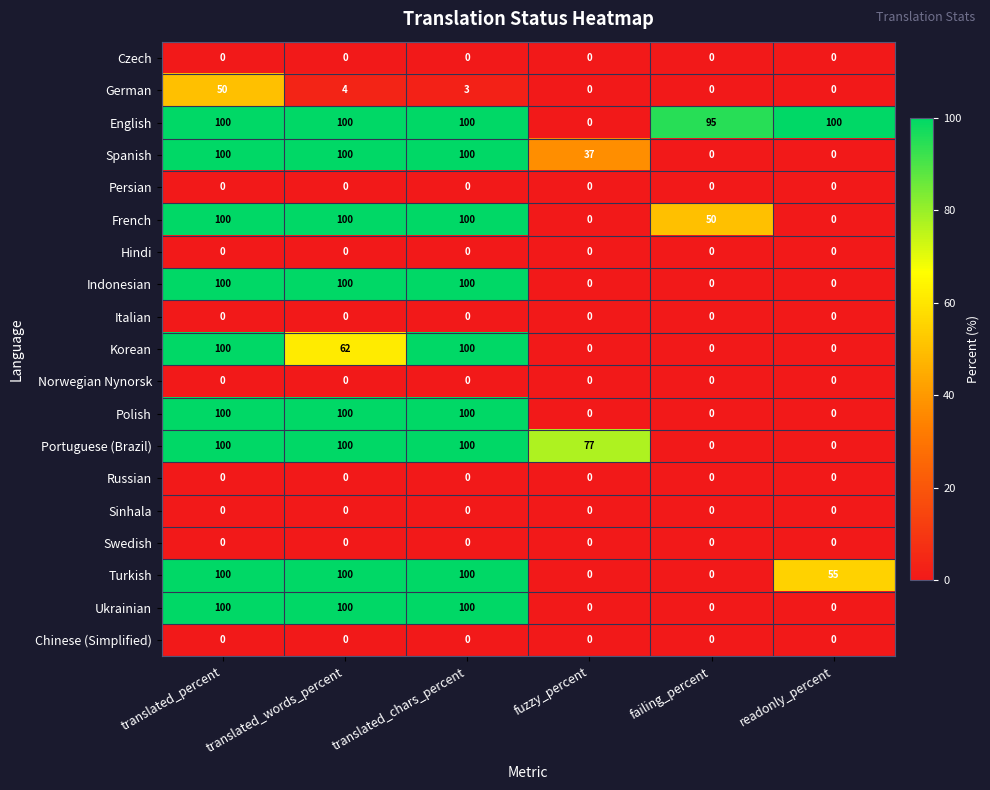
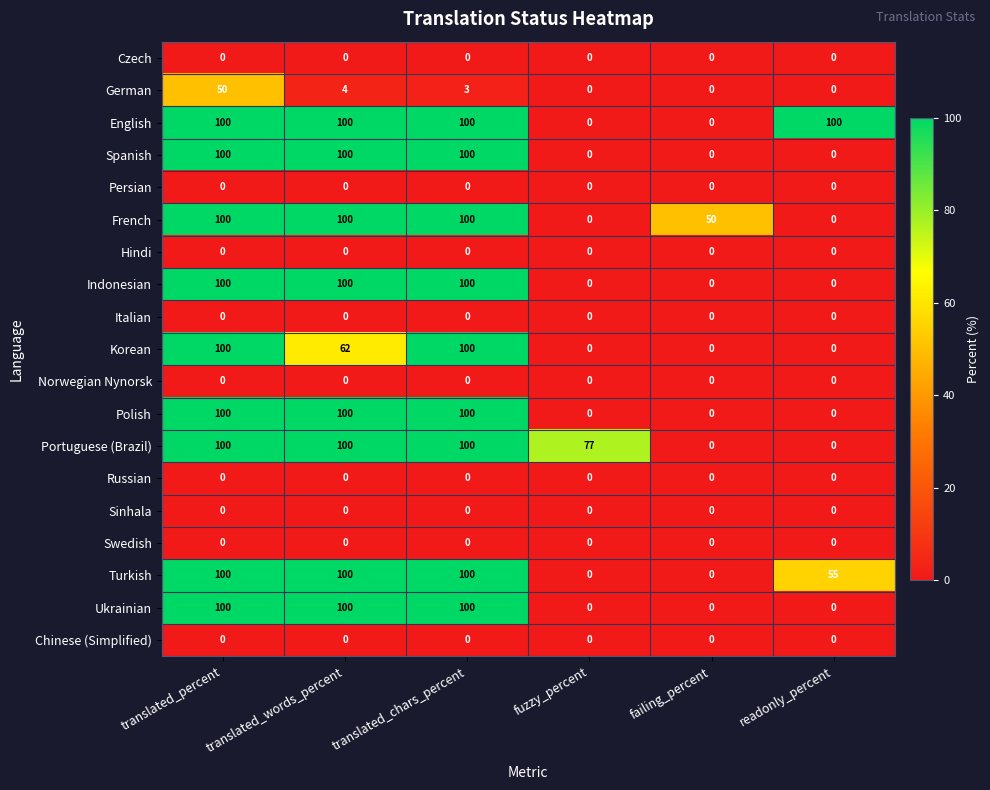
English, failing_percent: 95 -> 0
Spanish, fuzzy_percent: 37 -> 0
